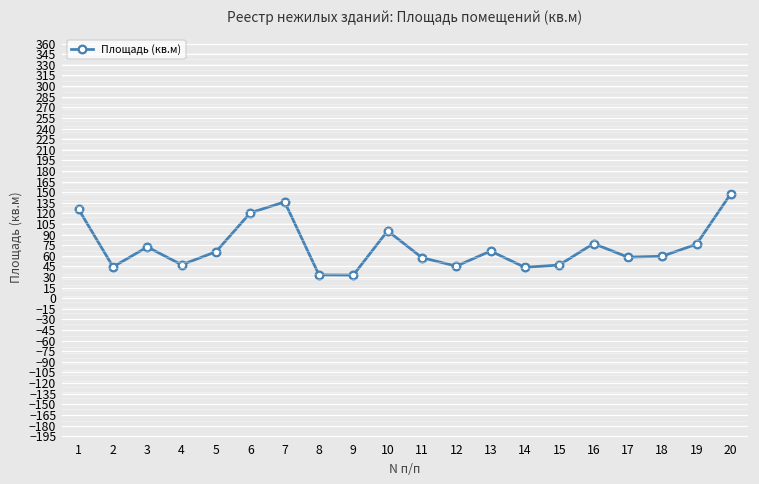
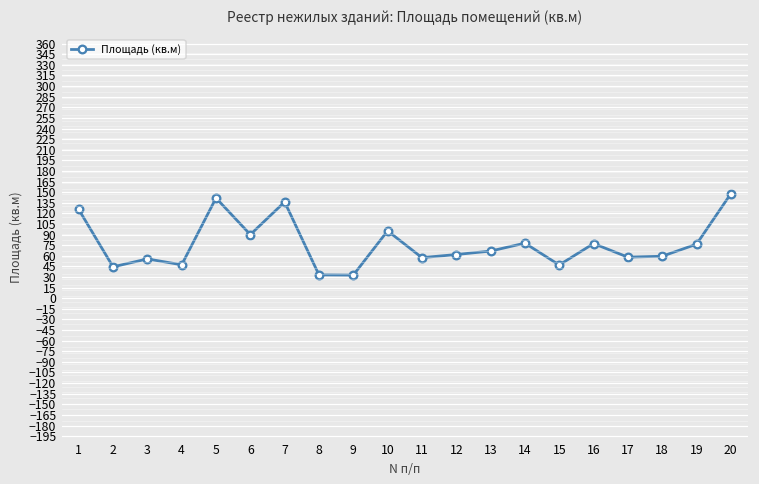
3: 70 -> 60
5: 70 -> 140
6: 120 -> 90
12: 50 -> 60
14: 40 -> 80
